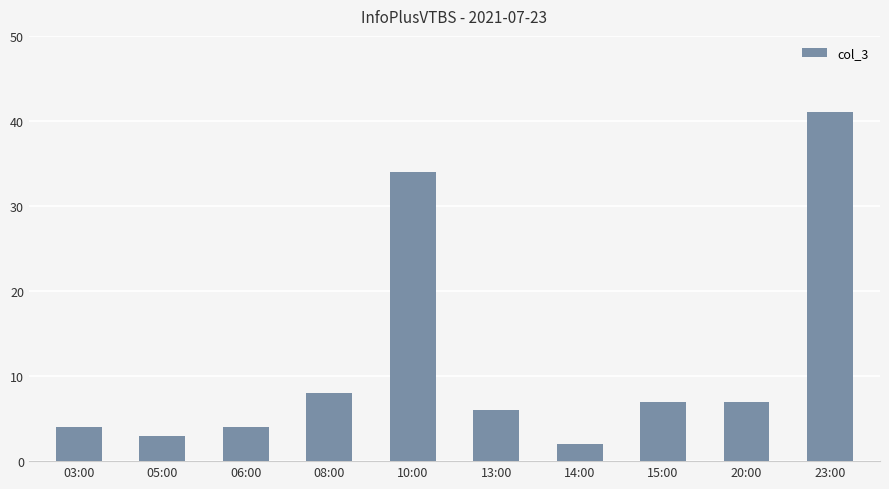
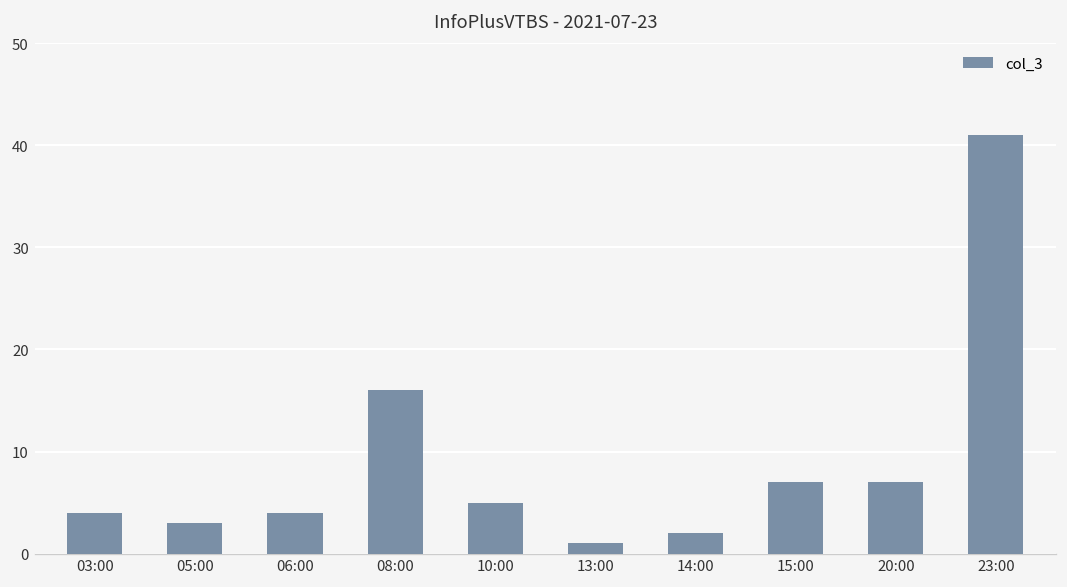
08:00: 8 -> 16
10:00: 34 -> 5
13:00: 6 -> 1
